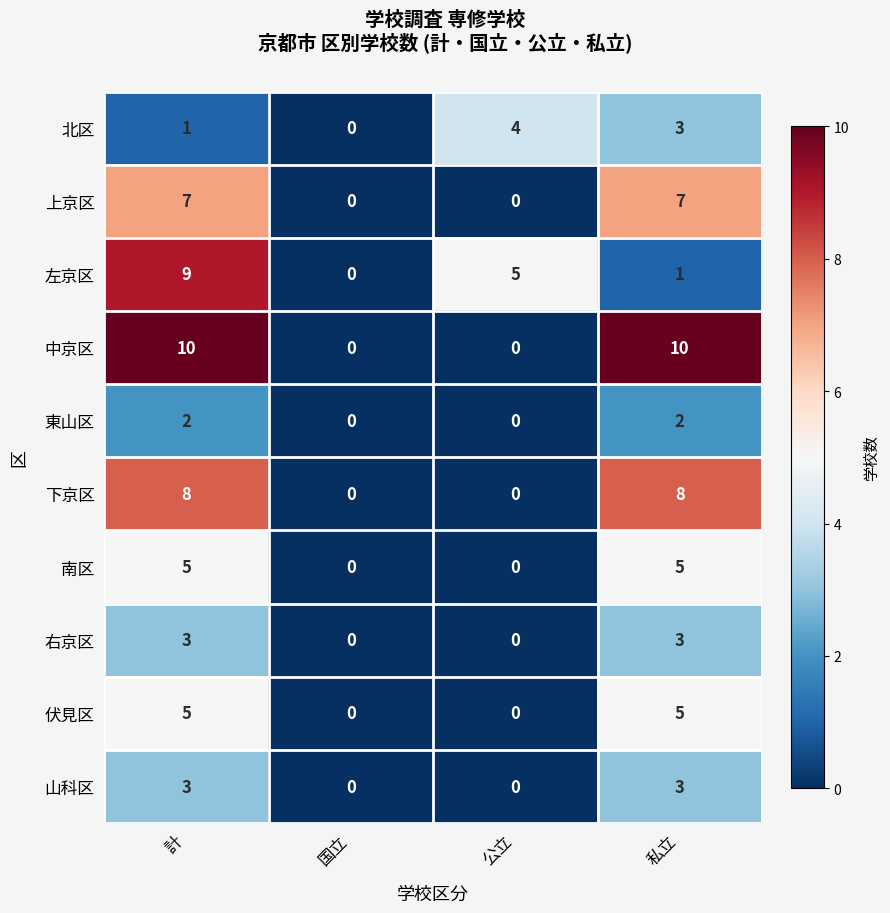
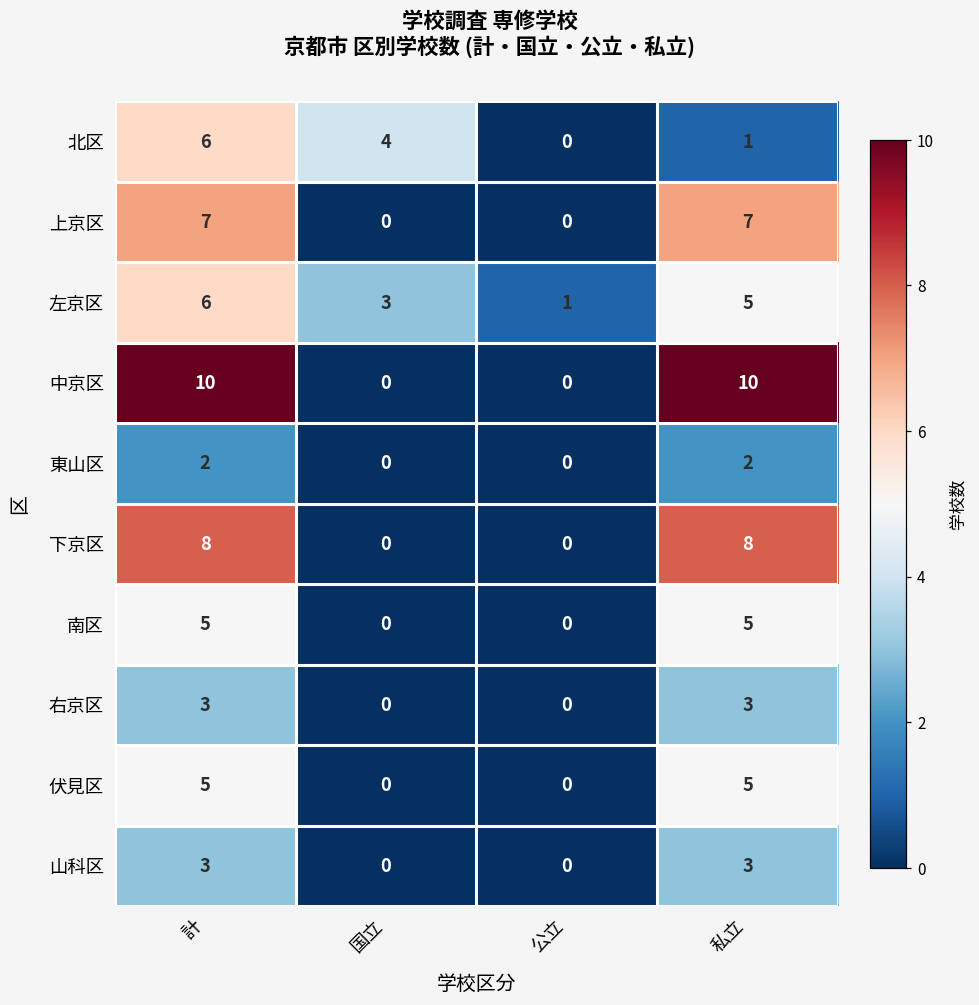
北区, 計: 1 -> 6
北区, 国立: 0 -> 4
北区, 公立: 4 -> 0
北区, 私立: 3 -> 1
左京区, 計: 9 -> 6
左京区, 国立: 0 -> 3
左京区, 公立: 5 -> 1
左京区, 私立: 1 -> 5
